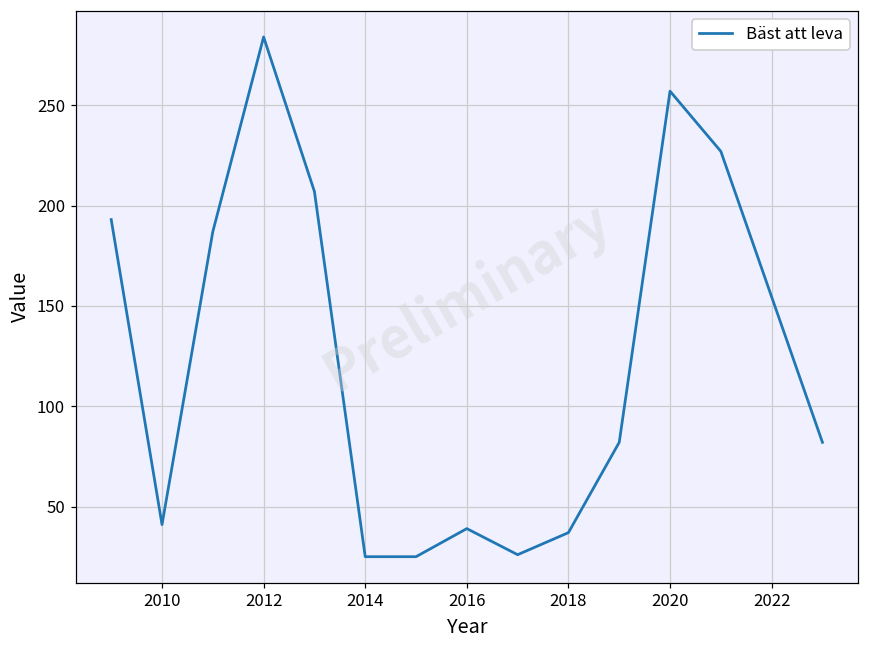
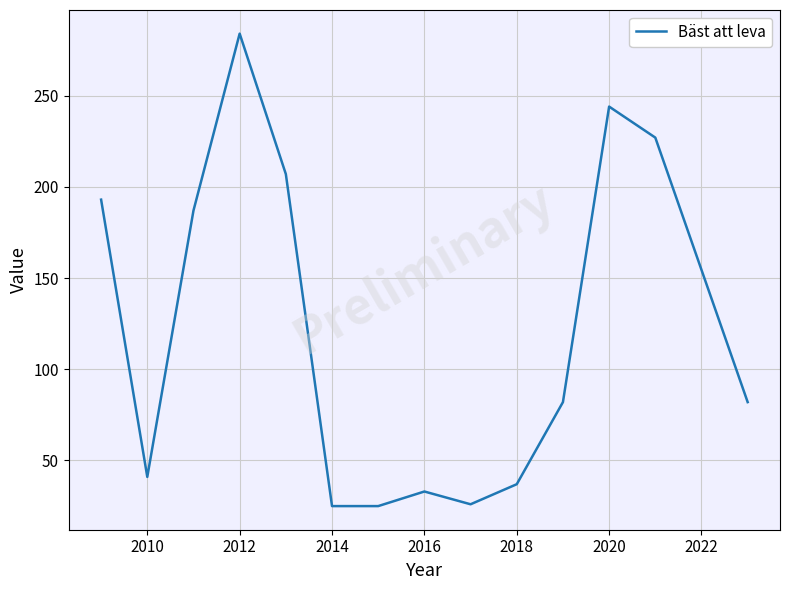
2016: 39 -> 33
2020: 257 -> 244
